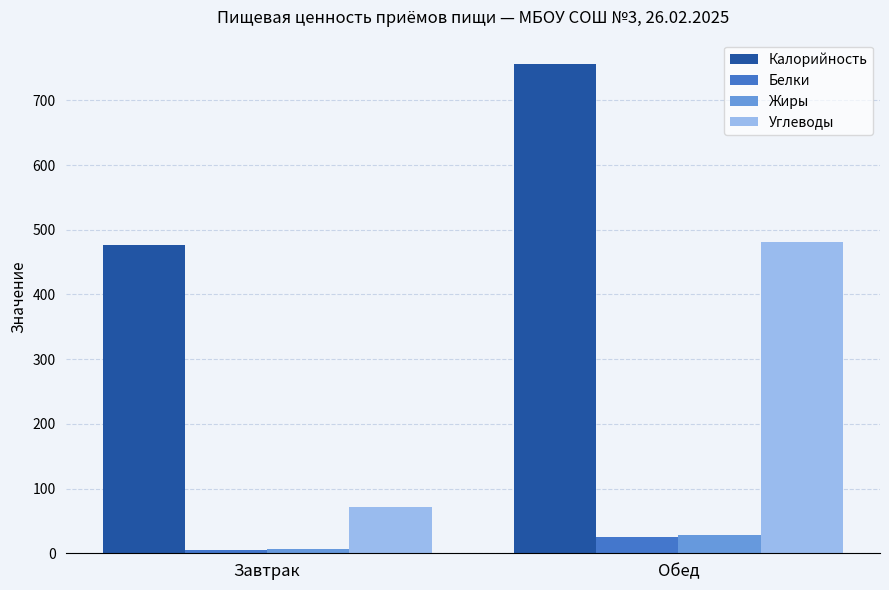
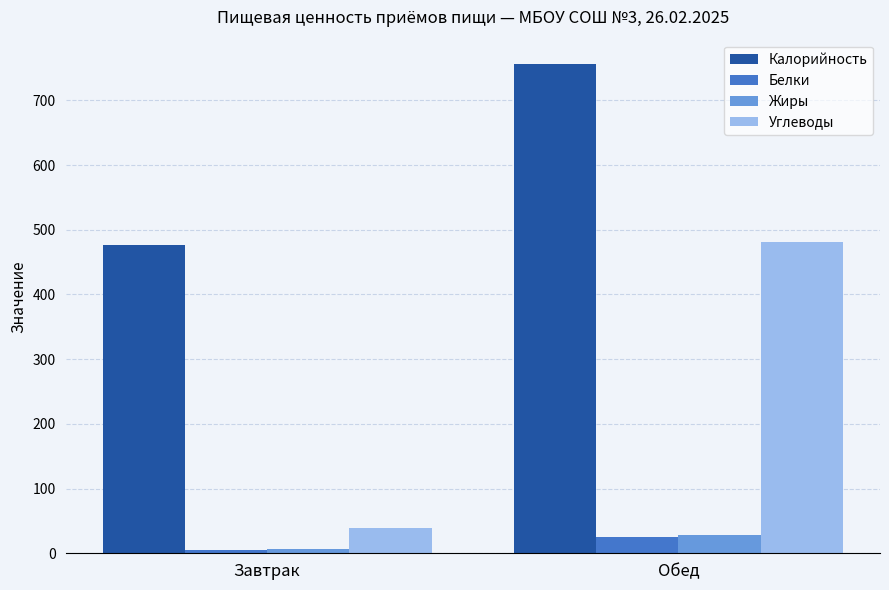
Углеводы, Завтрак: 70 -> 40
